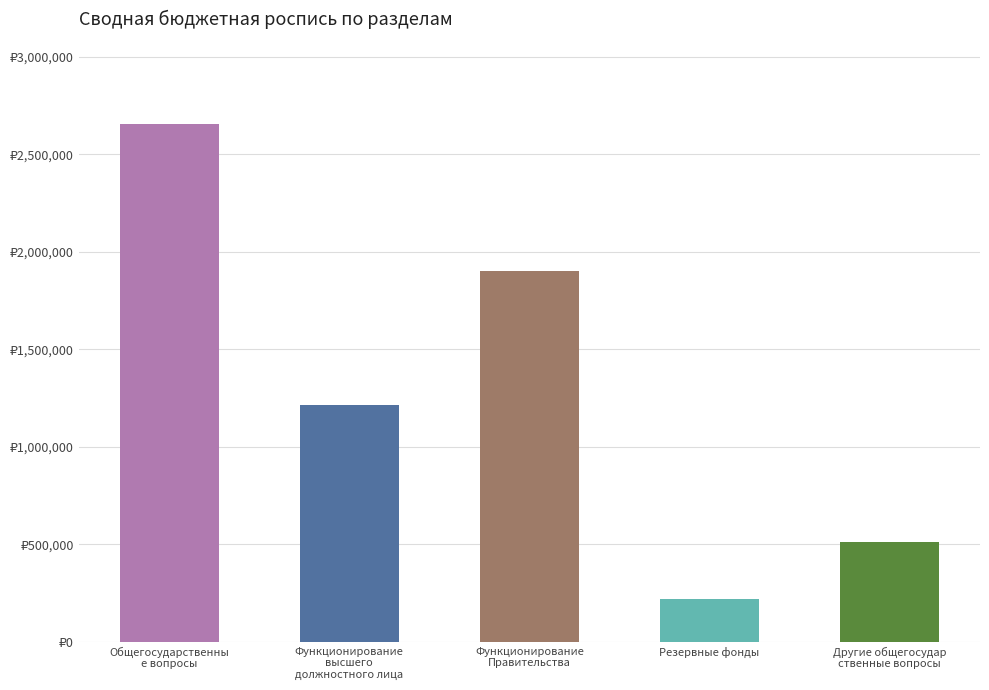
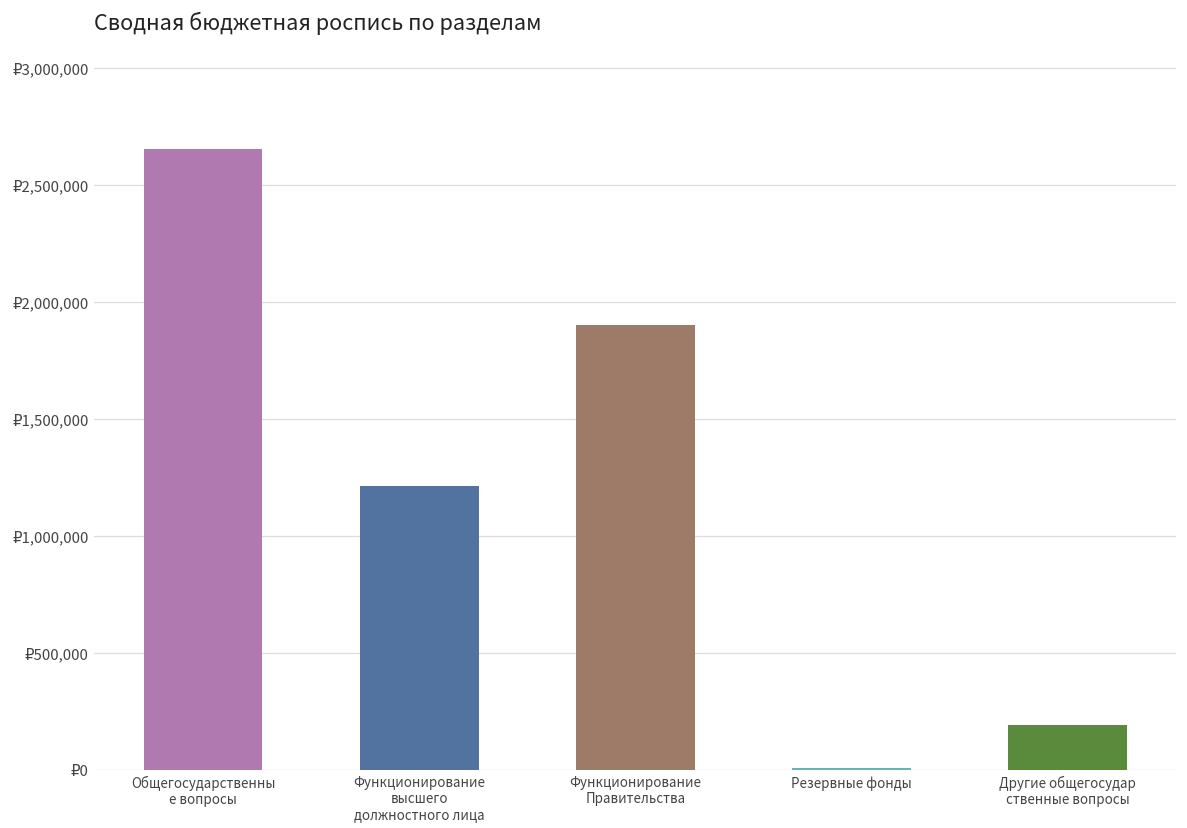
Резервные фонды: ₽220,000 -> ₽10,000
Другие общегосудар ственные вопросы: ₽510,000 -> ₽190,000
